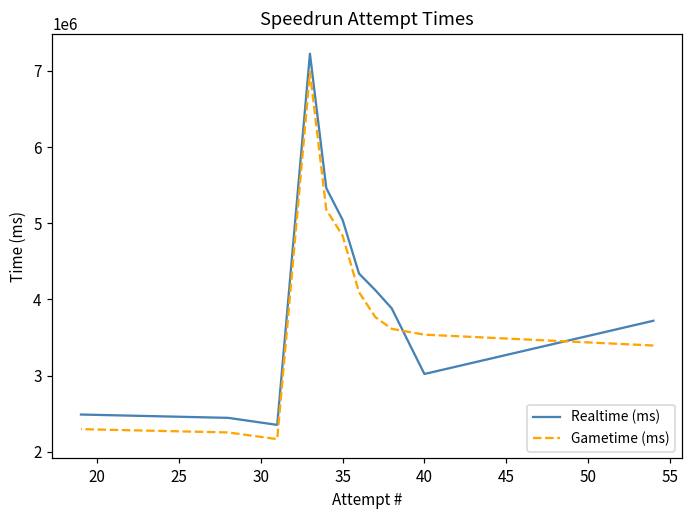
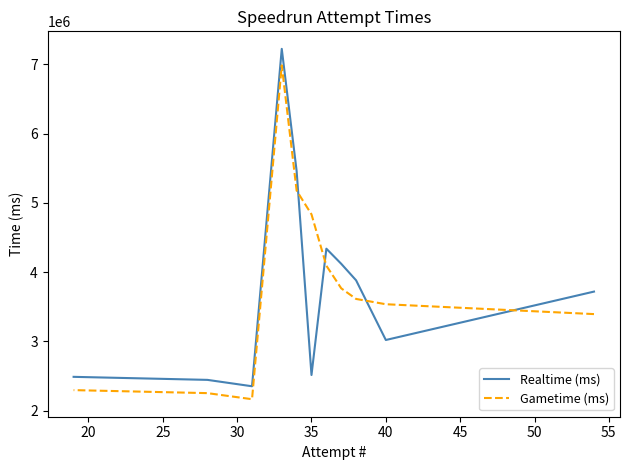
Realtime (ms), 35: 5000000 -> 2500000
